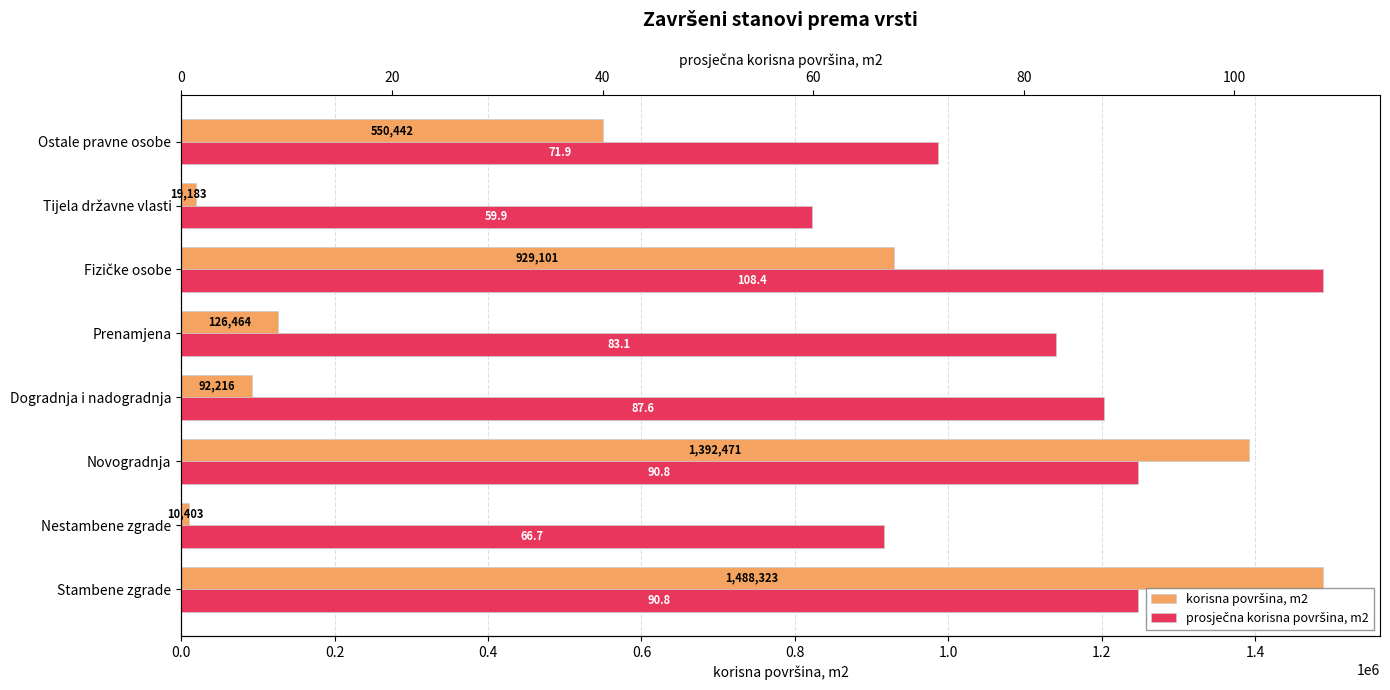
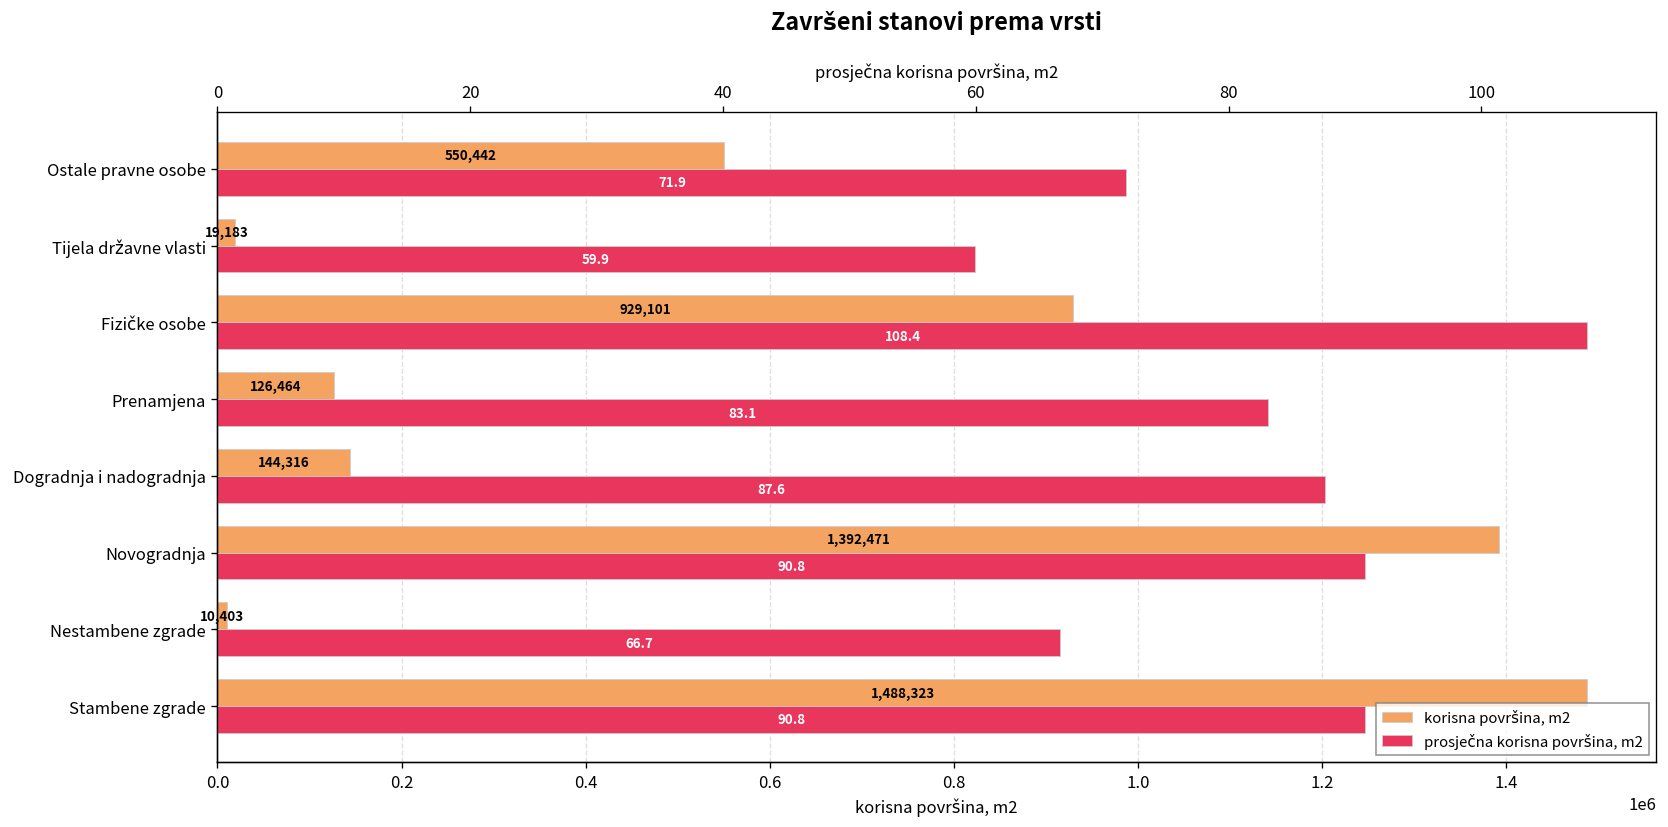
korisna površina, m2, Dogradnja i nadogradnja: 92,216 -> 144,316
